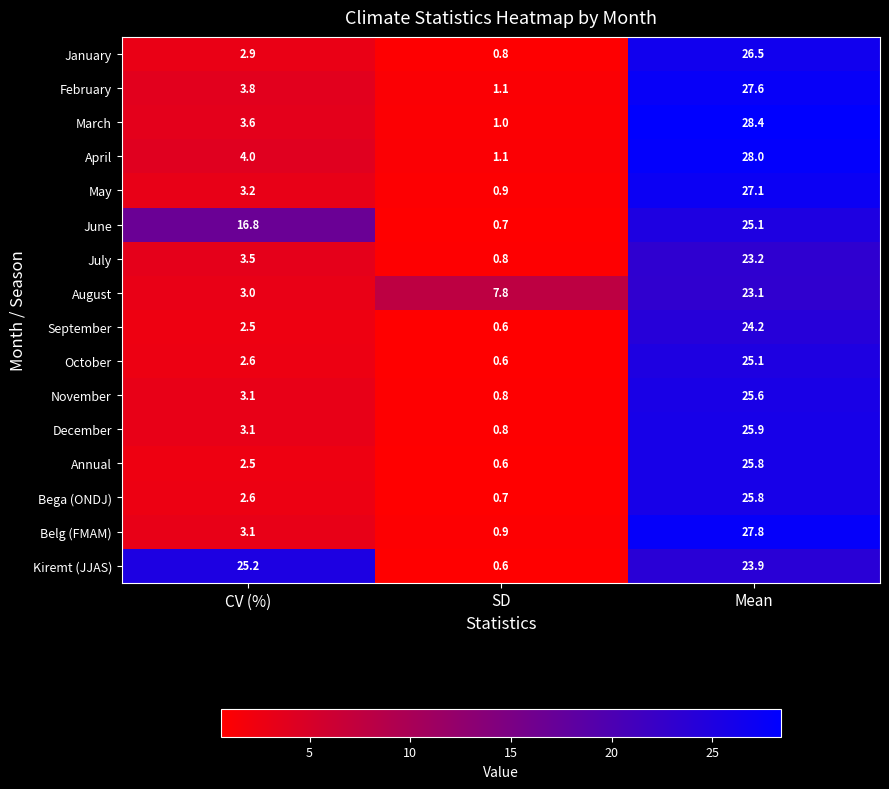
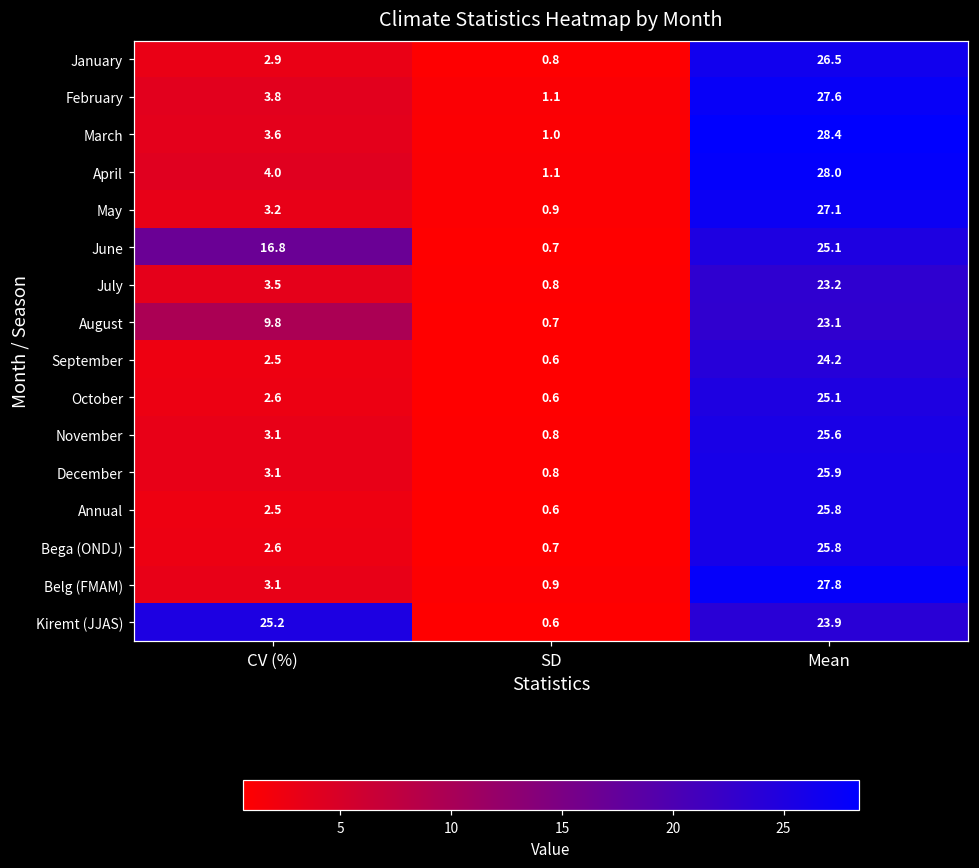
August, CV (%): 3.0 -> 9.8
August, SD: 7.8 -> 0.7
